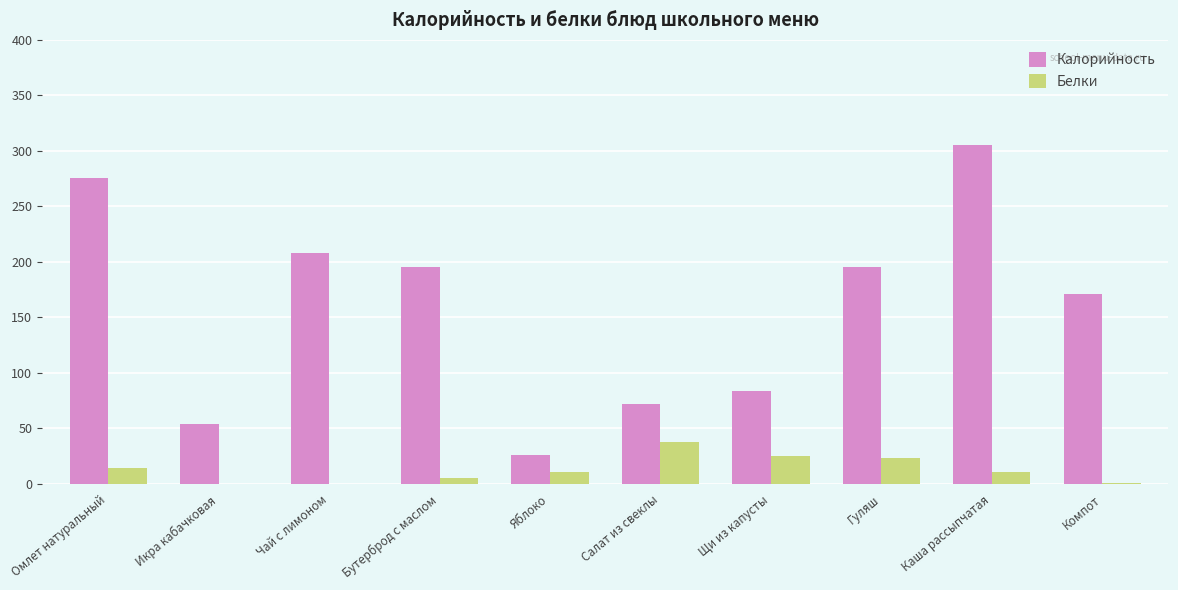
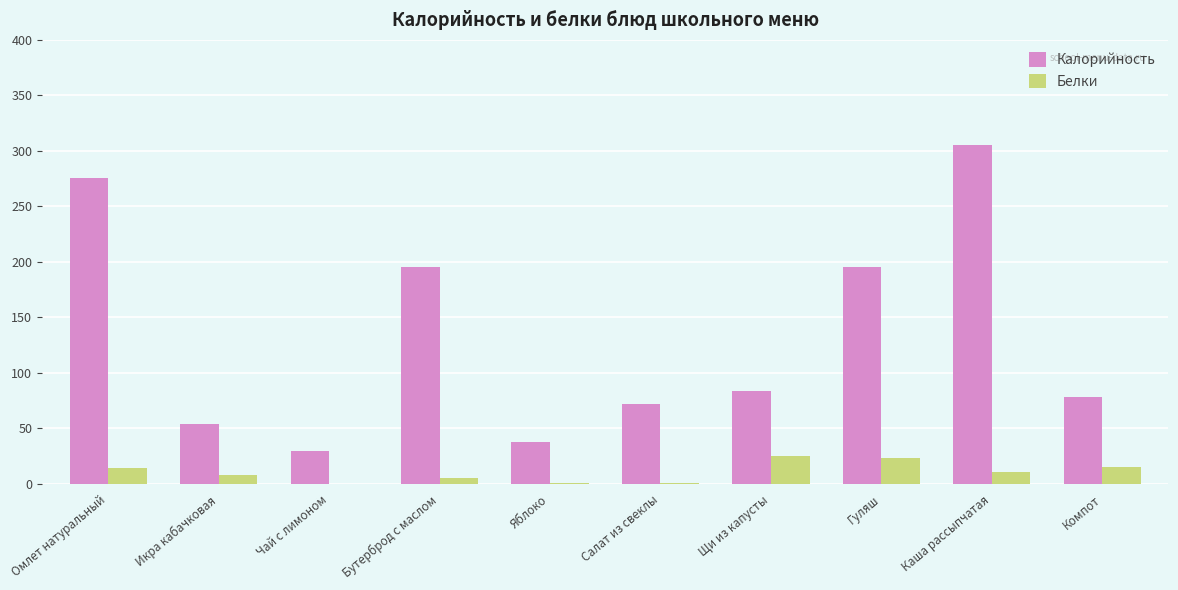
Белки, Икра кабачковая: 0 -> 8
Калорийность, Чай с лимоном: 208 -> 30
Калорийность, Яблоко: 26 -> 38
Белки, Яблоко: 11 -> 1
Белки, Салат из свеклы: 38 -> 1
Калорийность, Компот: 171 -> 78
Белки, Компот: 1 -> 16
